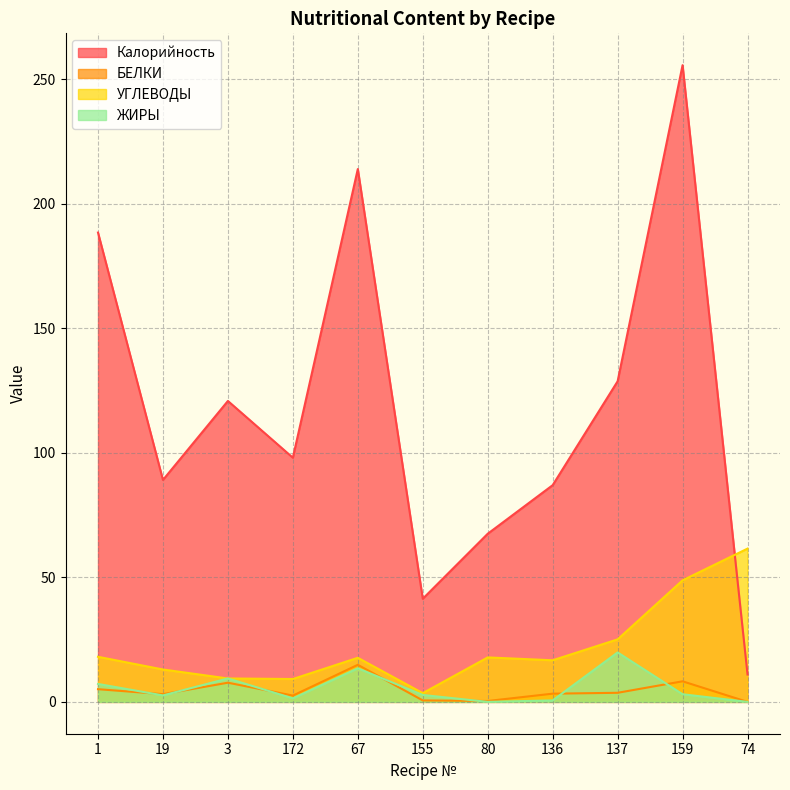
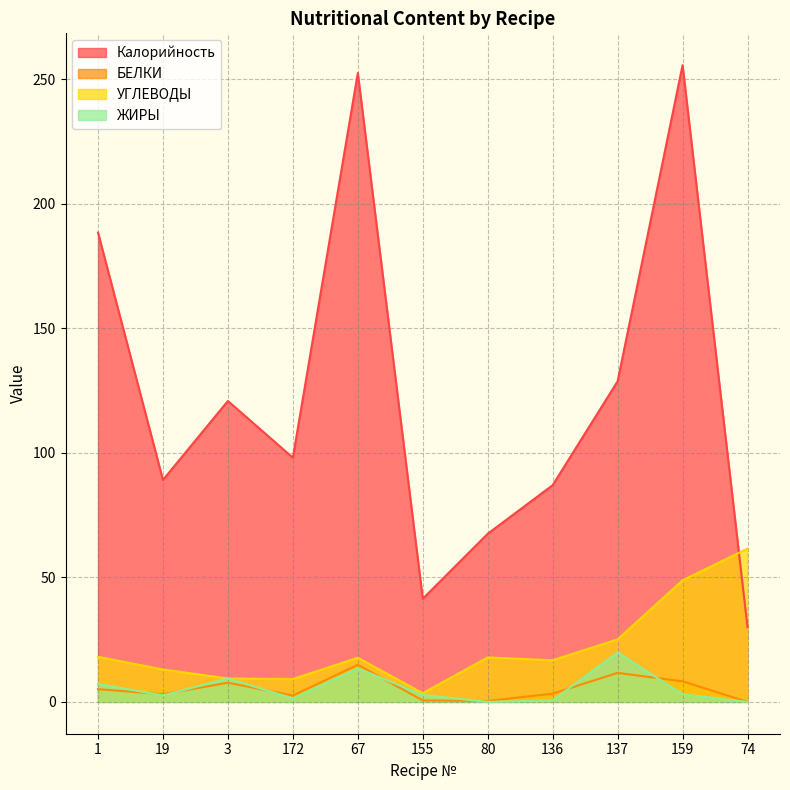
Калорийность, 67: 214 -> 252
БЕЛКИ, 137: 4 -> 12
Калорийность, 74: 11 -> 30
